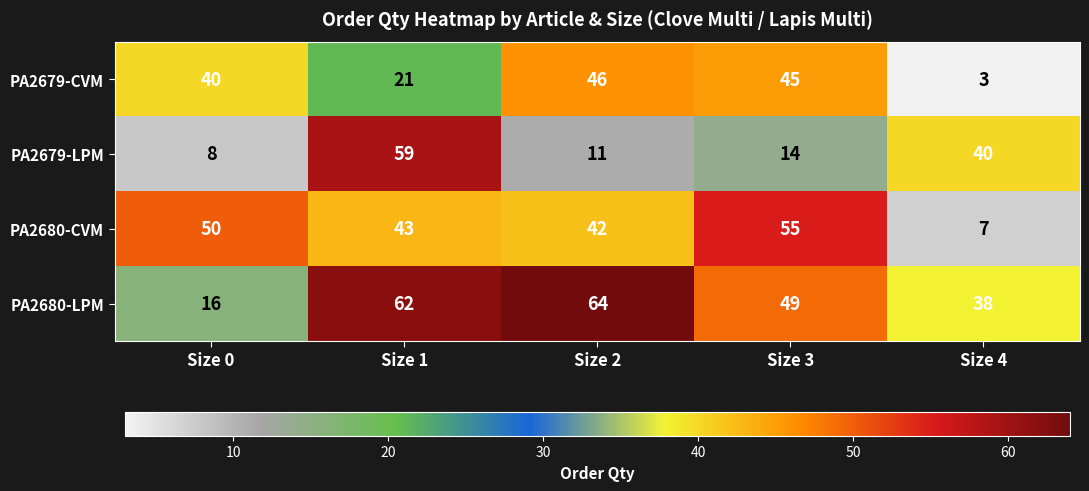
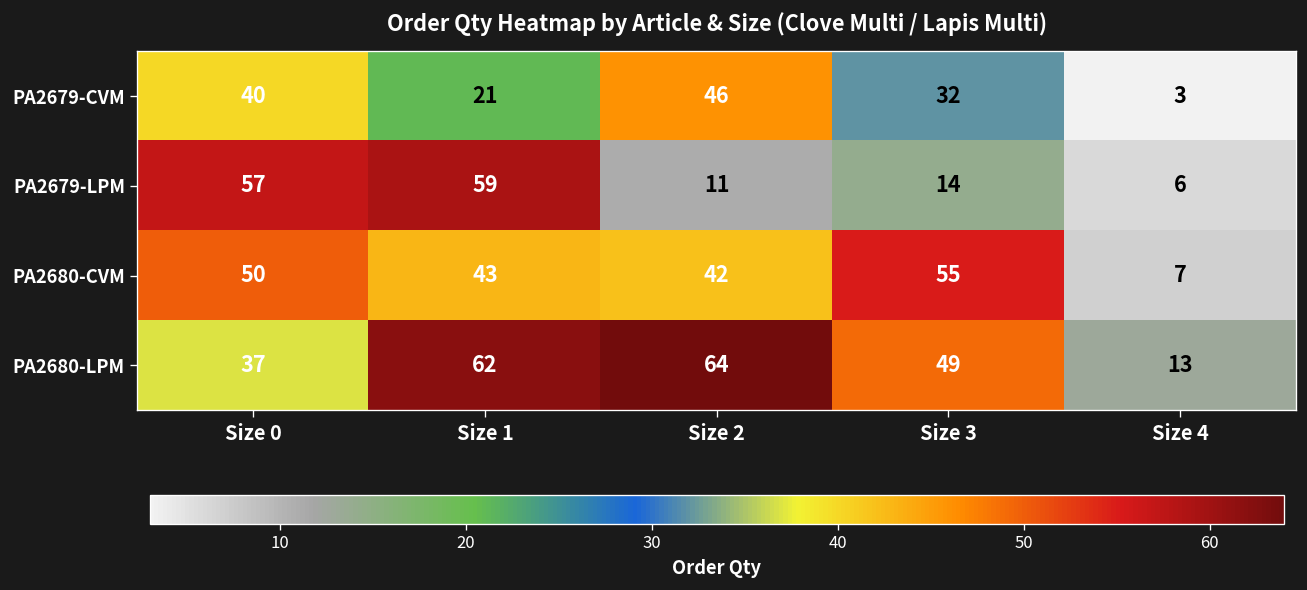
PA2679-CVM, Size 3: 45 -> 32
PA2679-LPM, Size 0: 8 -> 57
PA2679-LPM, Size 4: 40 -> 6
PA2680-LPM, Size 0: 16 -> 37
PA2680-LPM, Size 4: 38 -> 13
